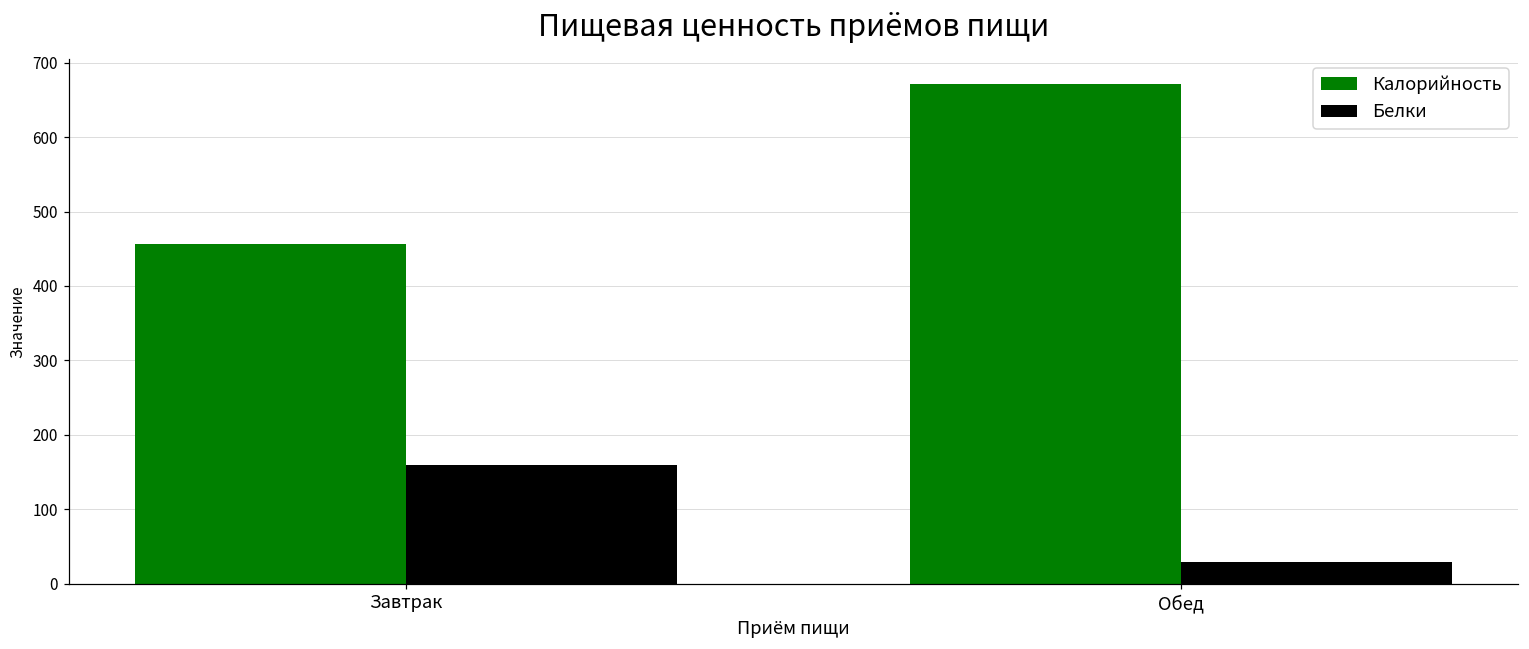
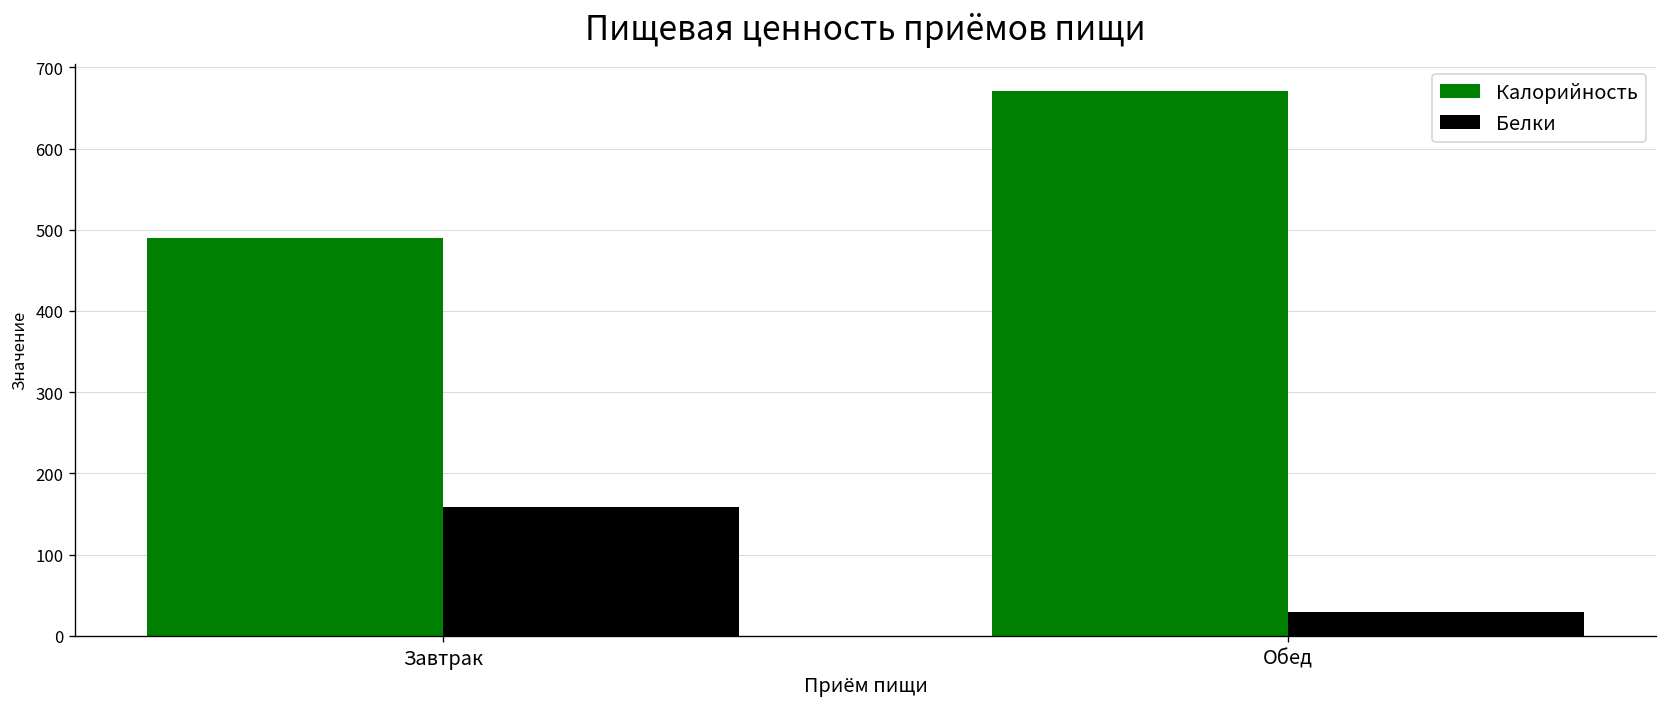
Калорийность, Завтрак: 460 -> 490
